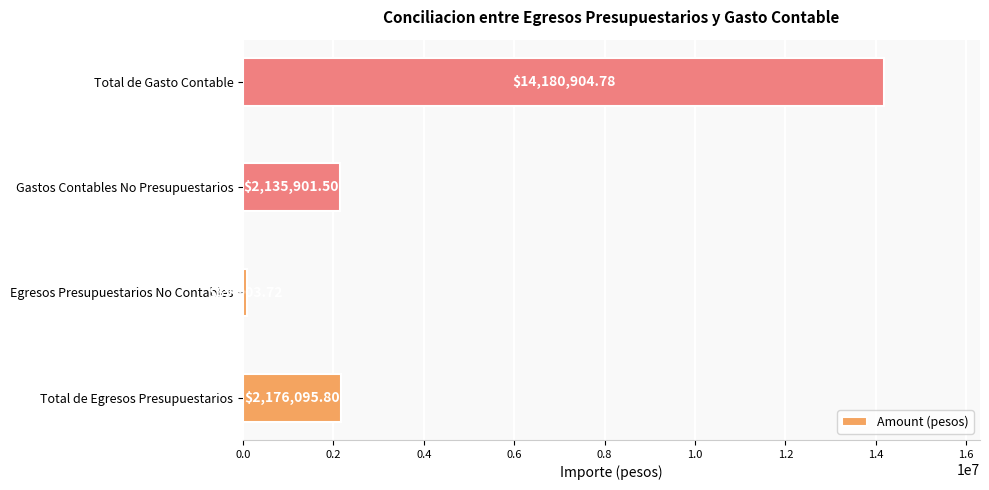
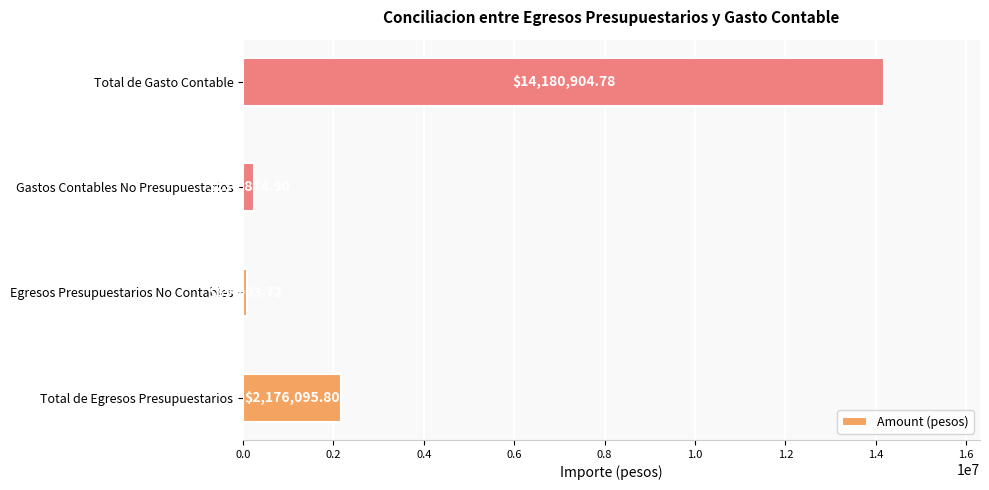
Gastos Contables No Presupuestarios: 2100000 -> 200000
